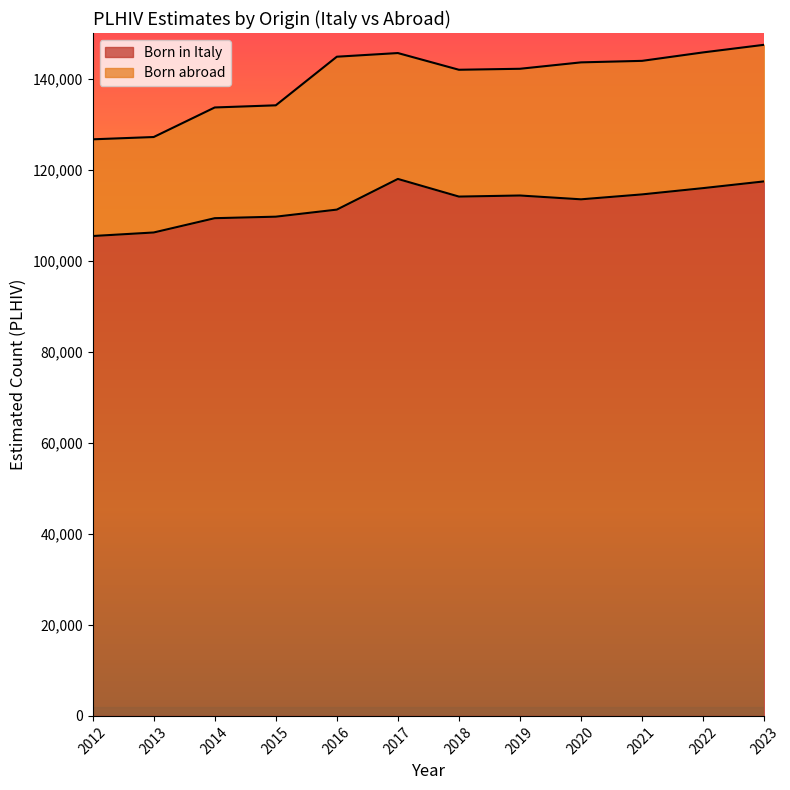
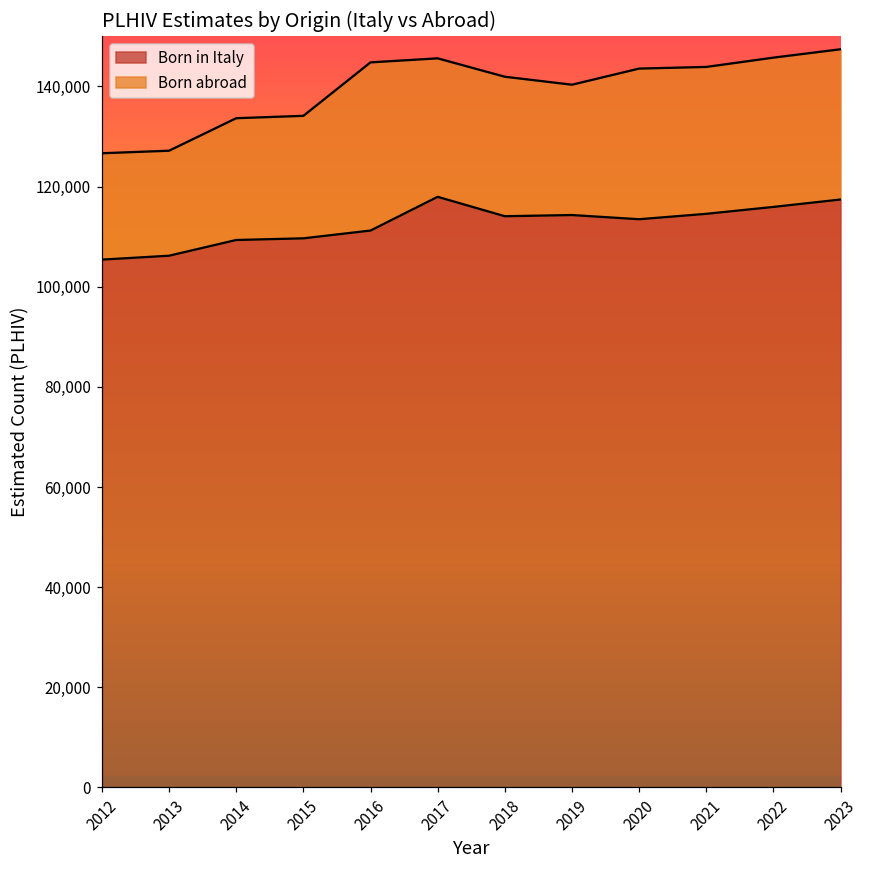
Born abroad, 2019: 28,000 -> 26,000
